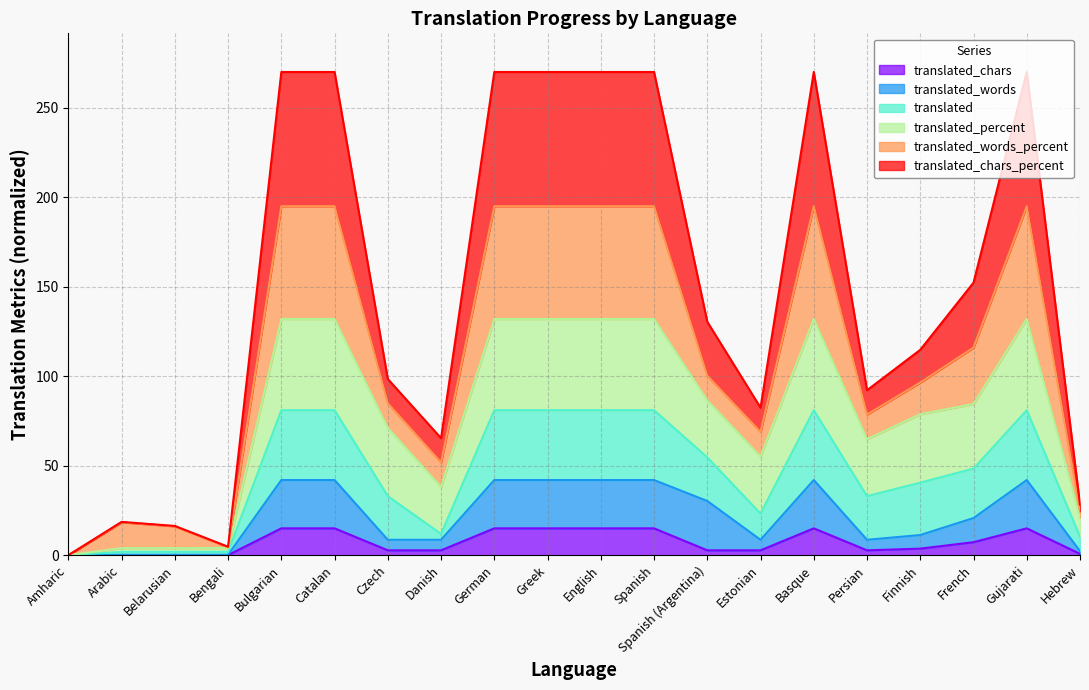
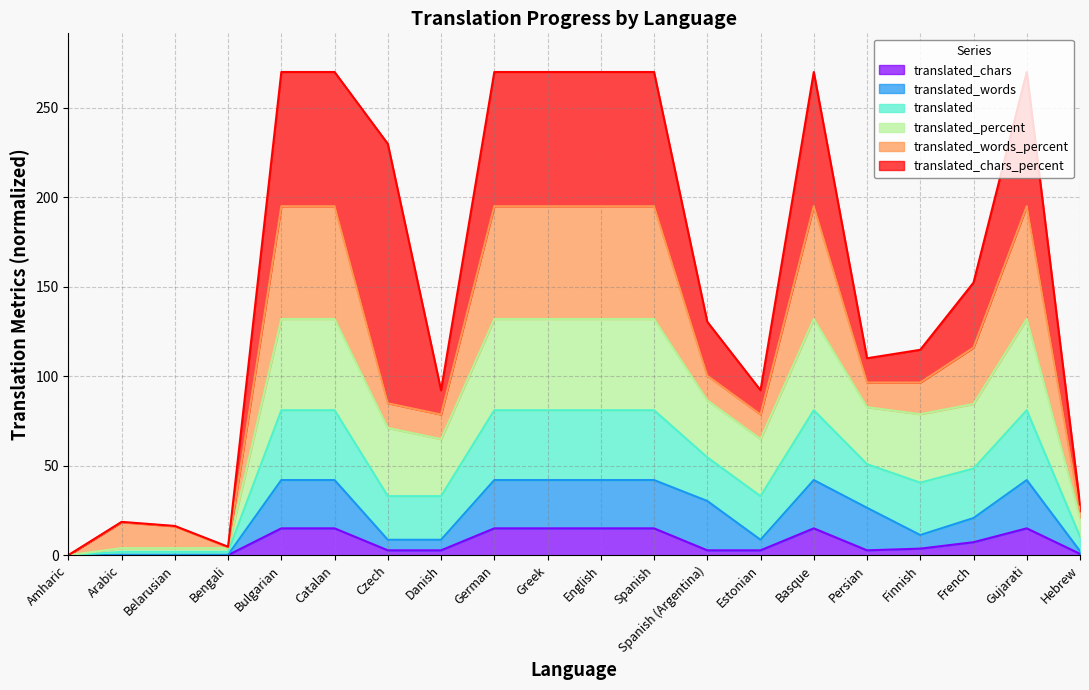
translated_chars_percent, Czech: 14 -> 145
translated, Danish: 3 -> 24
translated_percent, Danish: 26 -> 32
translated, Estonian: 15 -> 24
translated_words, Persian: 6 -> 24
